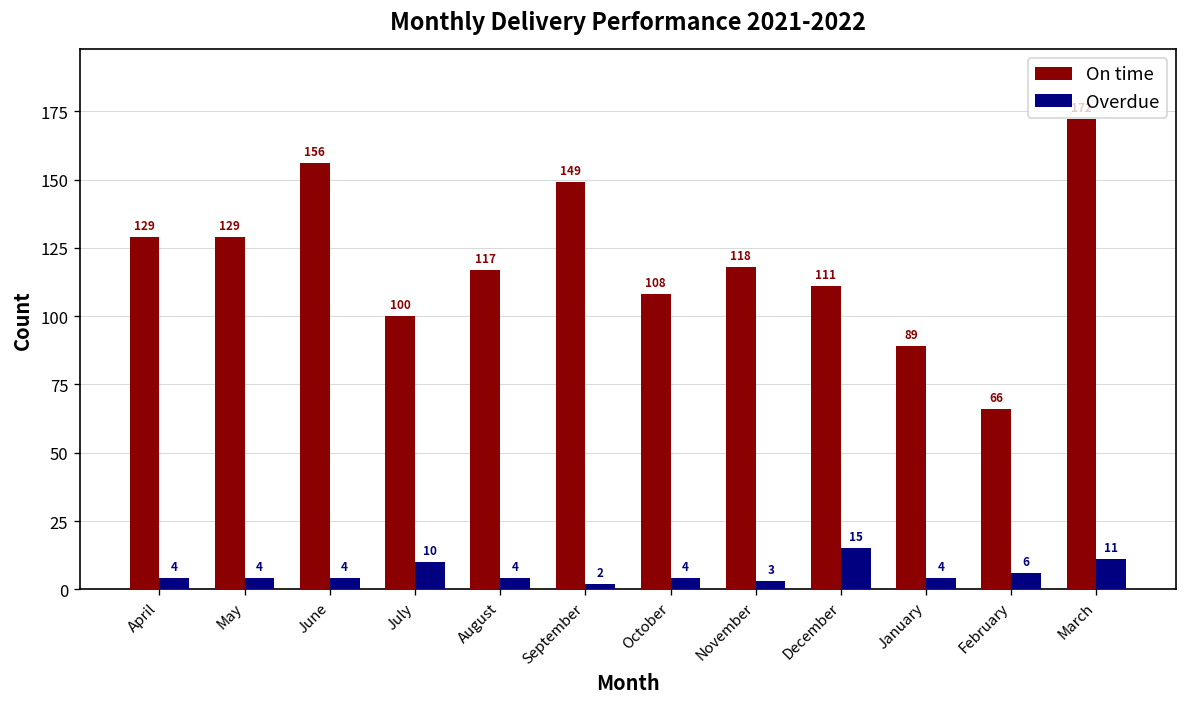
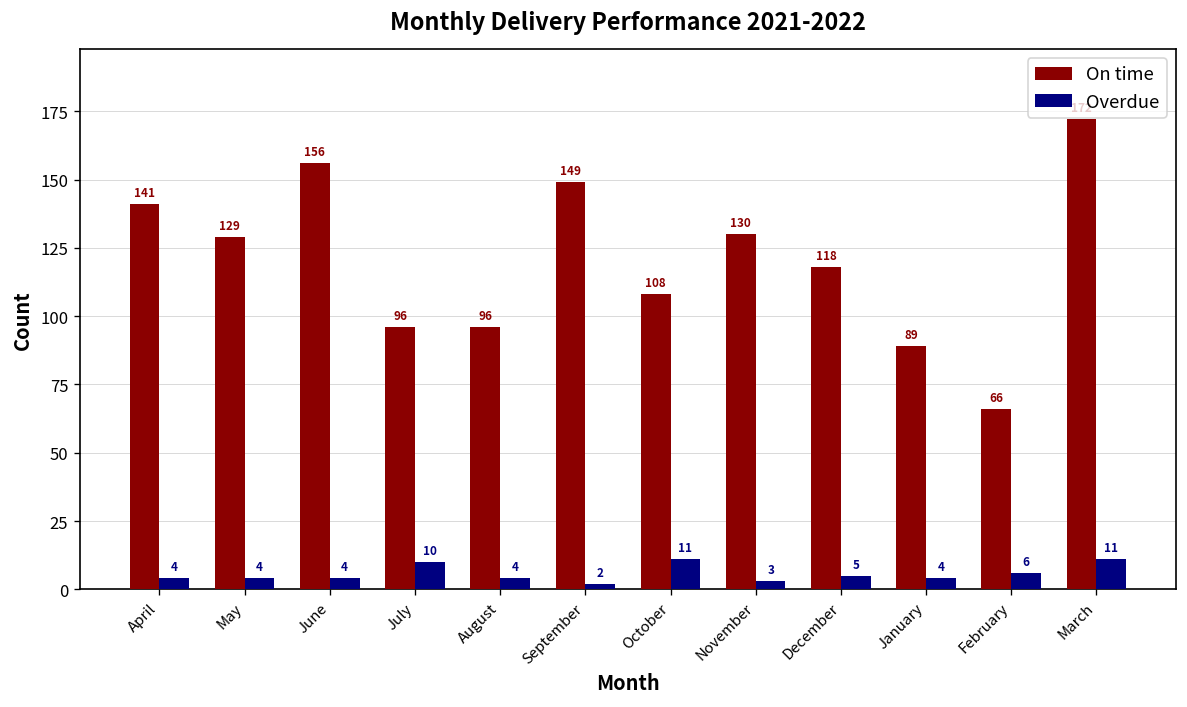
On time, April: 129 -> 141
On time, July: 100 -> 96
On time, August: 117 -> 96
Overdue, October: 4 -> 11
On time, November: 118 -> 130
On time, December: 111 -> 118
Overdue, December: 15 -> 5
